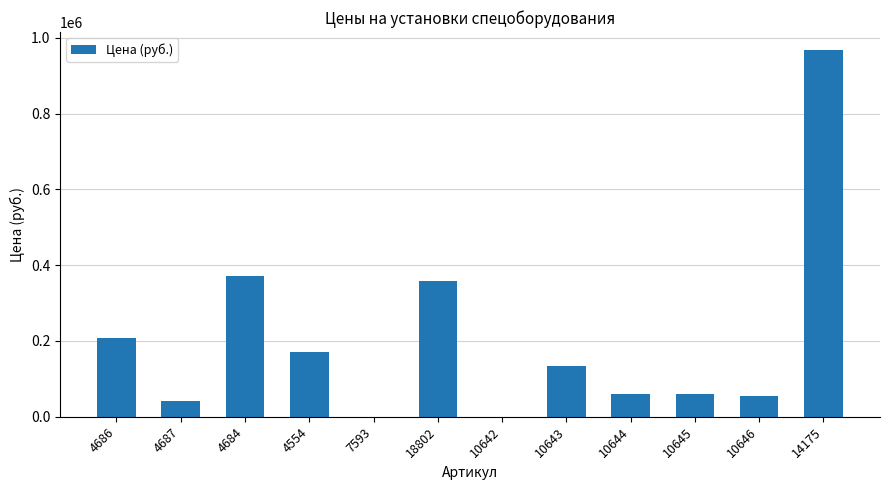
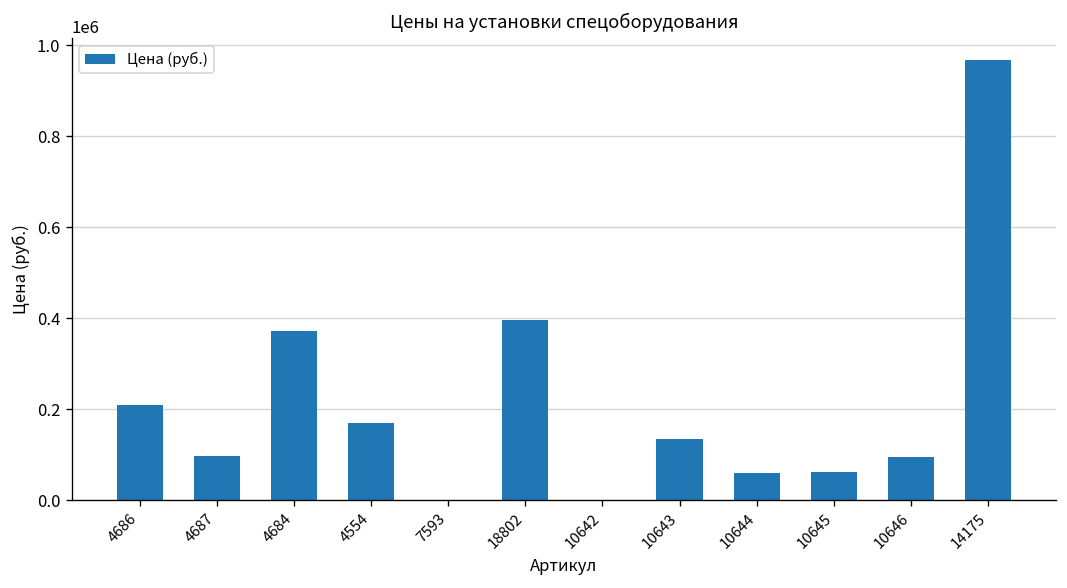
4687: 40000 -> 100000
18802: 360000 -> 400000
10646: 60000 -> 90000
